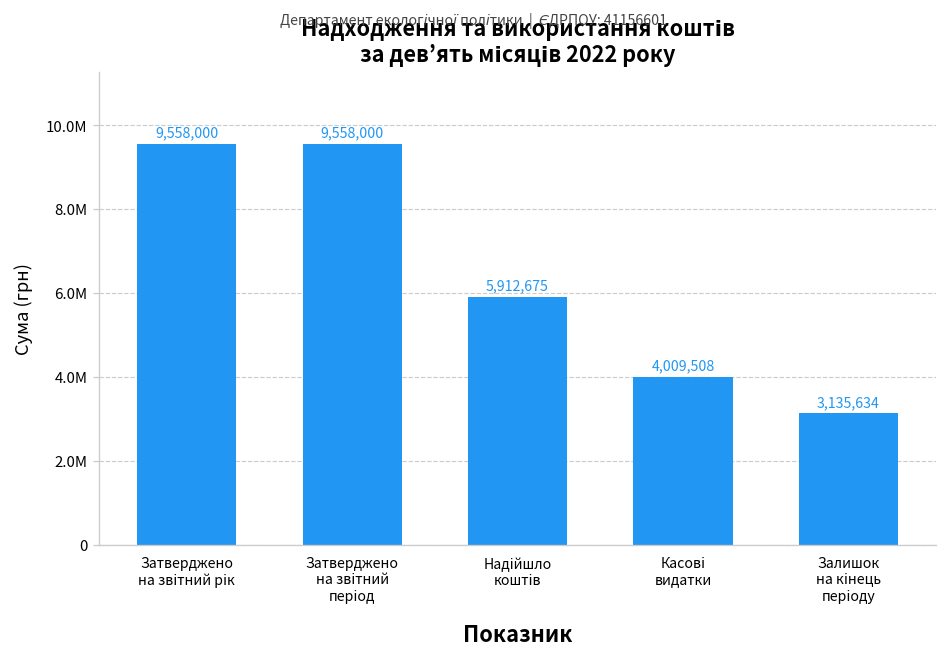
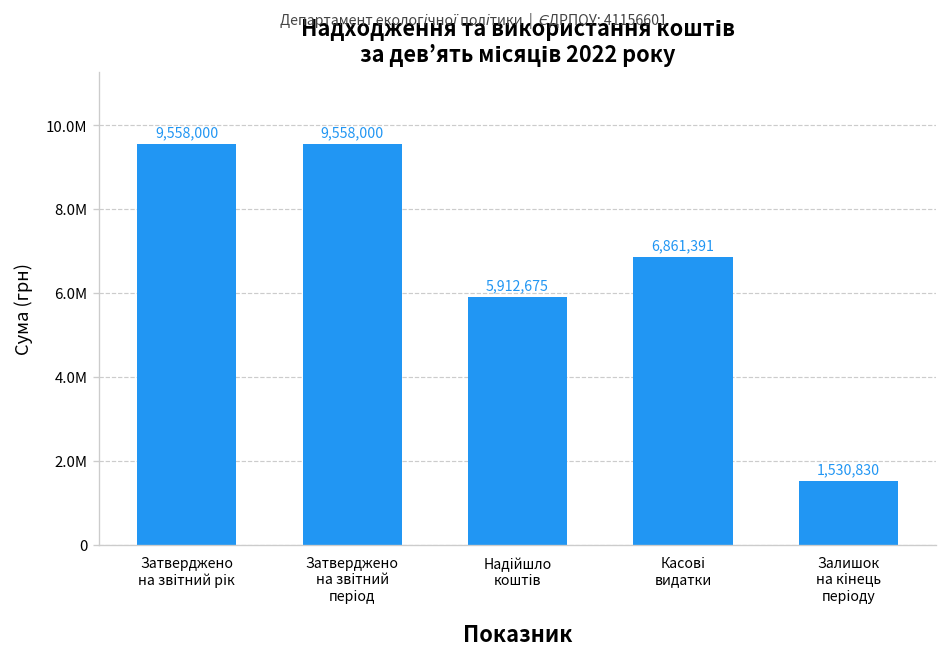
Касові видатки: 4,009,508 -> 6,861,391
Залишок на кінець періоду: 3,135,634 -> 1,530,830
